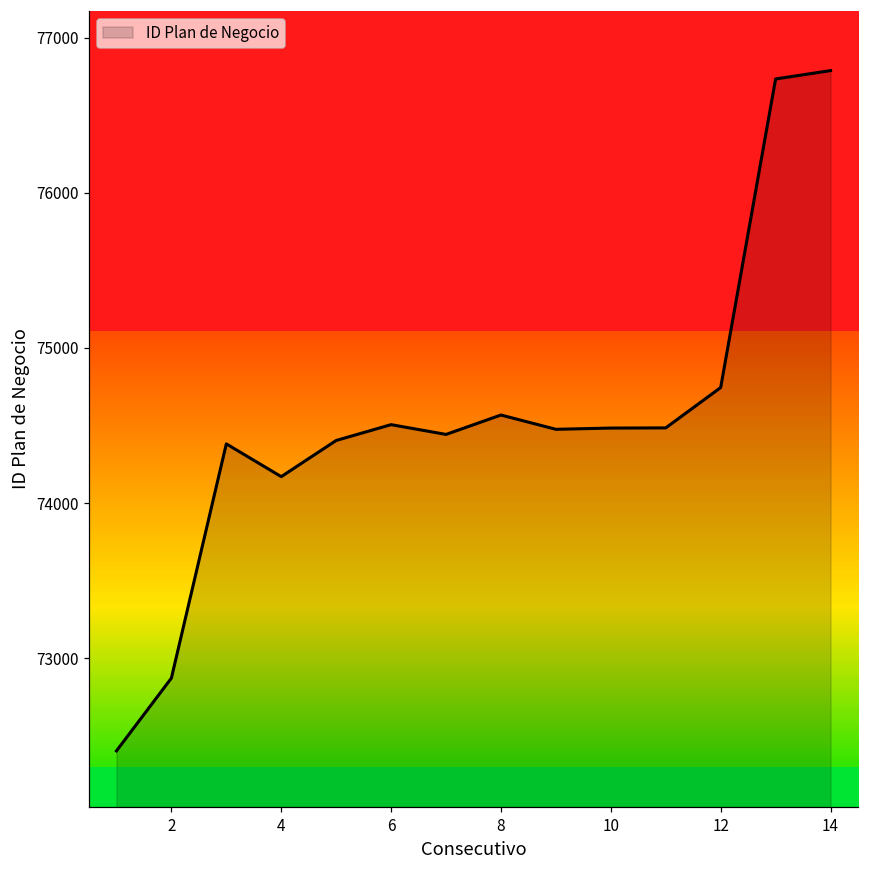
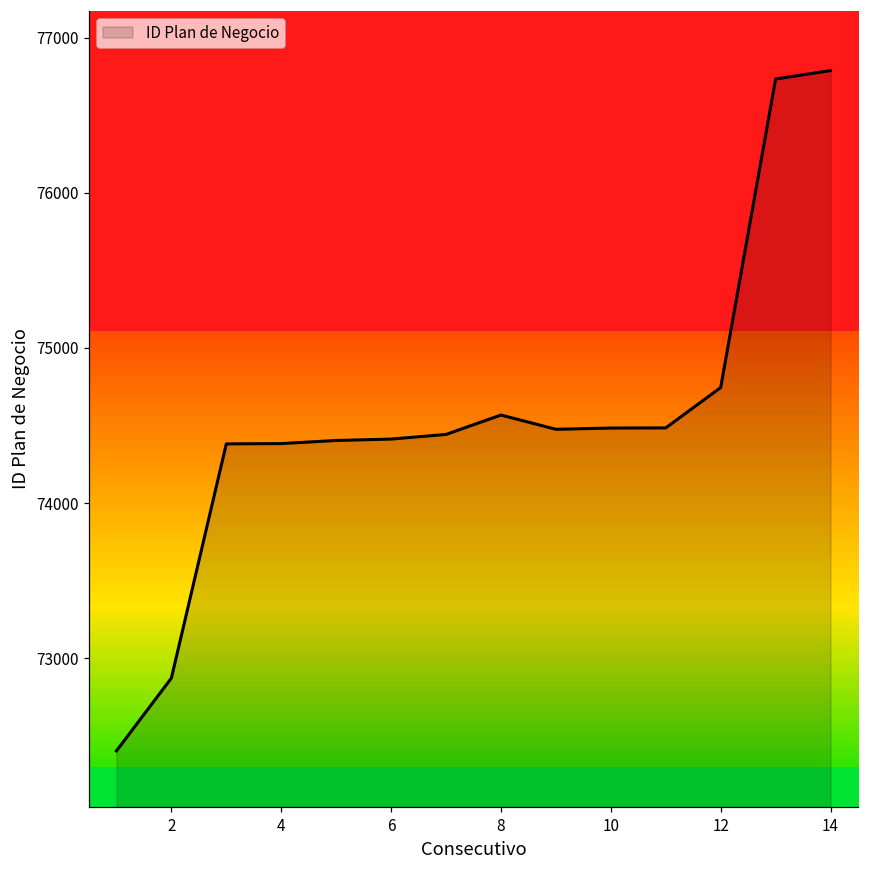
4: 74170 -> 74380
6: 74510 -> 74410
